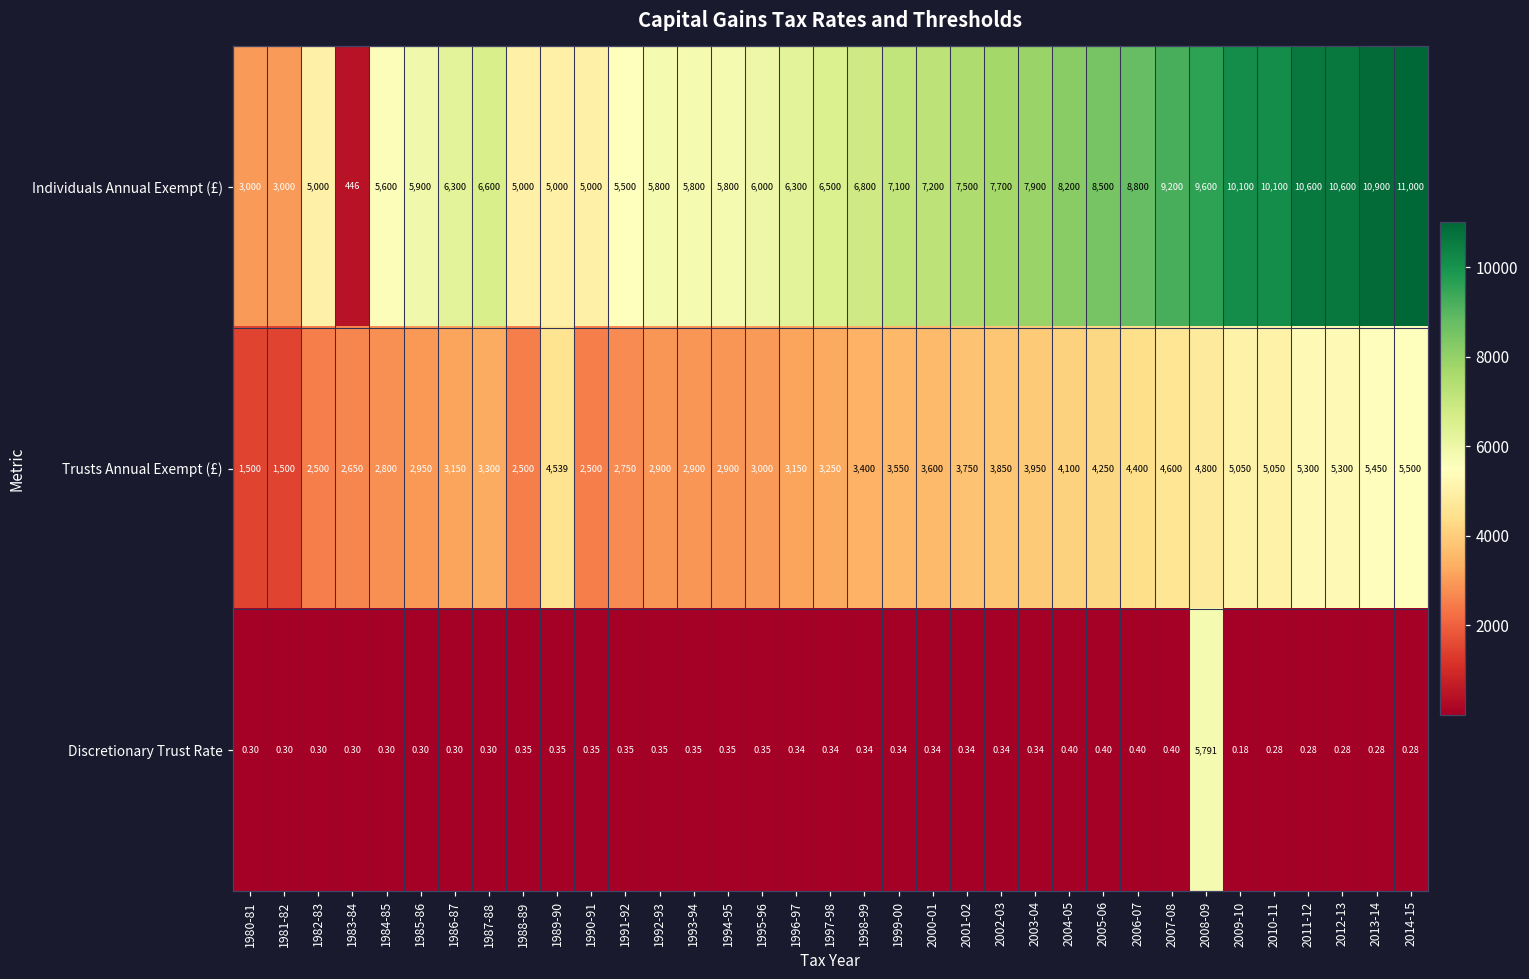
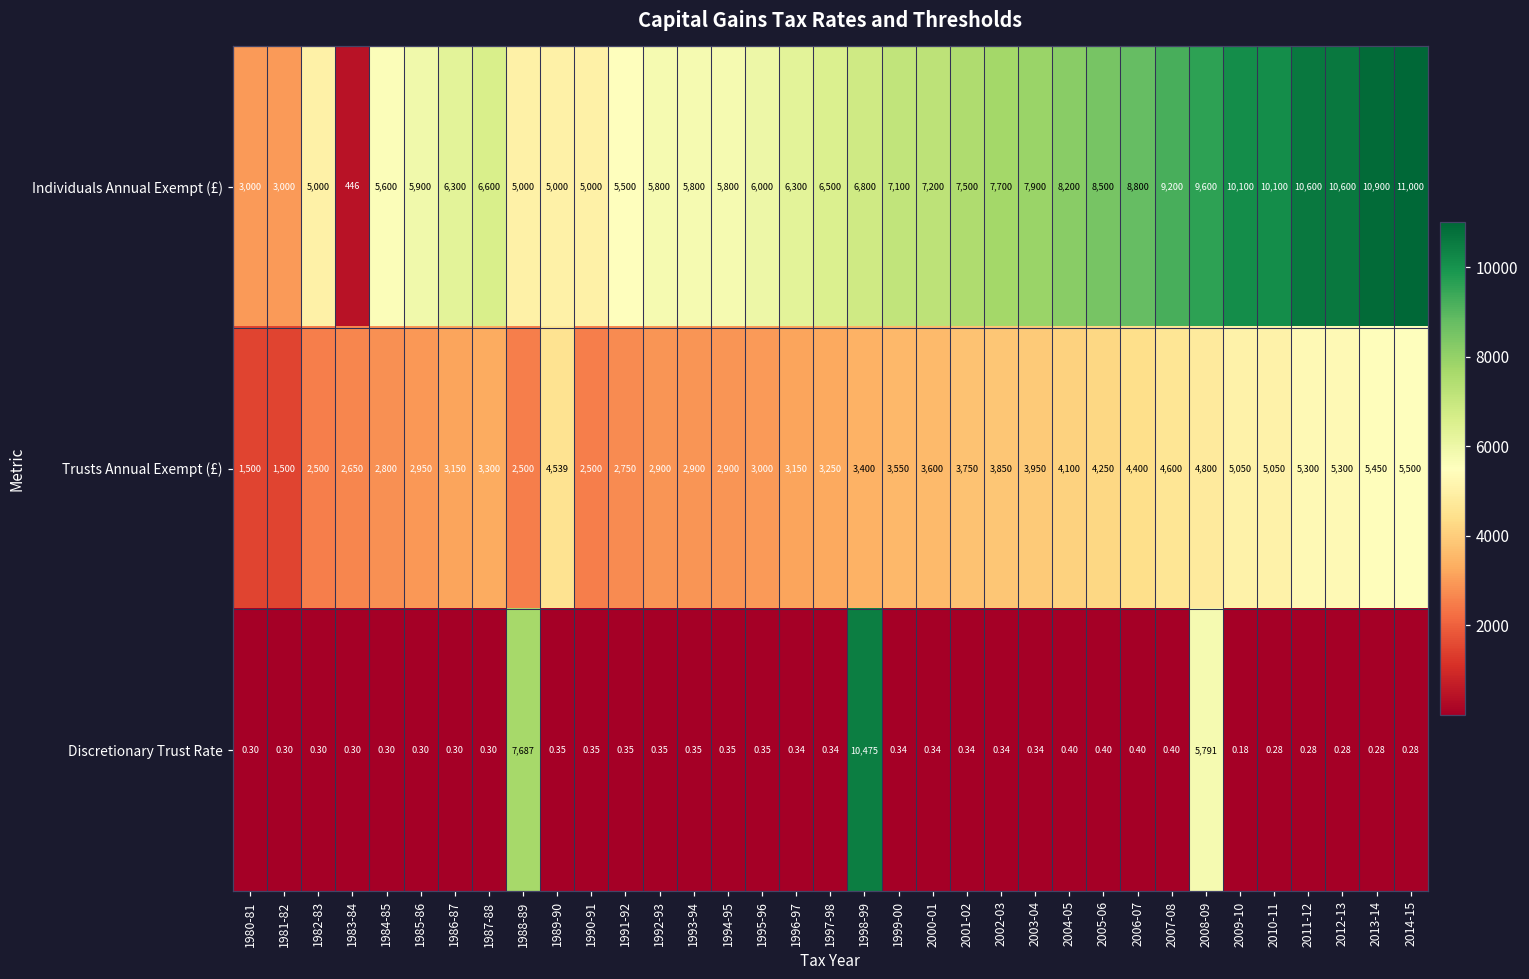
Discretionary Trust Rate, 1988-89: 0.35 -> 7,687
Discretionary Trust Rate, 1998-99: 0.34 -> 10,475
